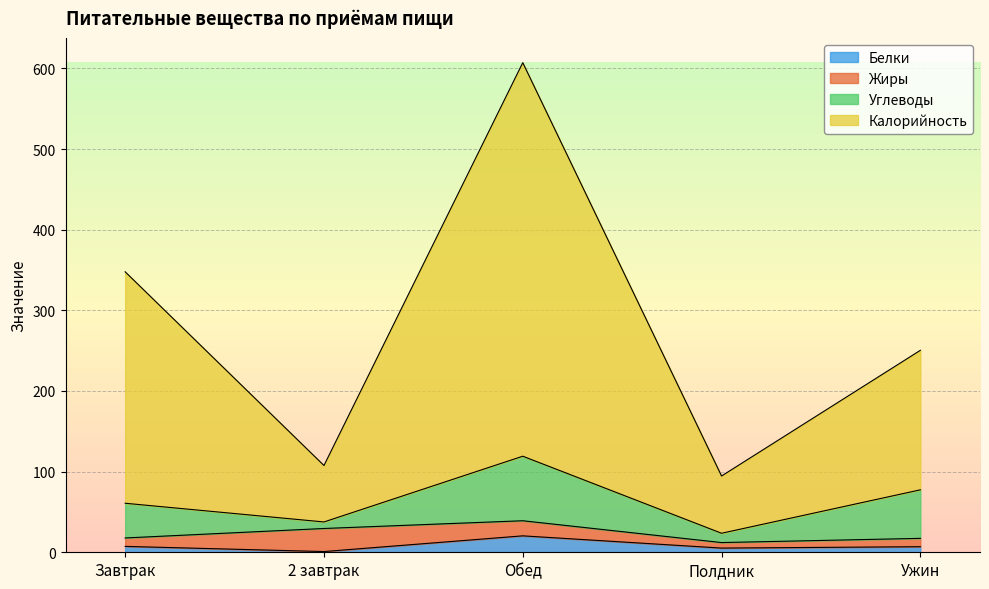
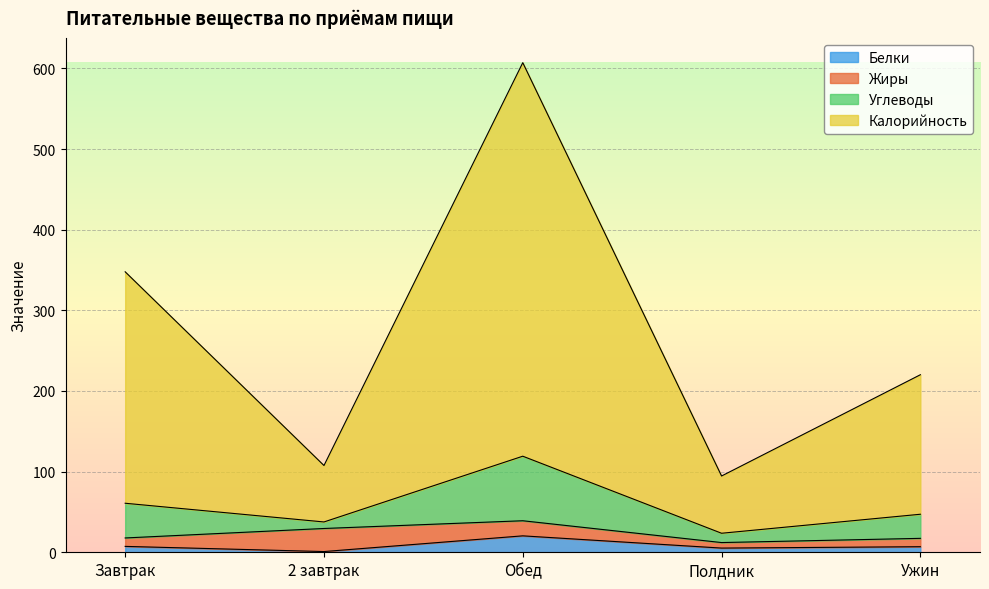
Углеводы, Ужин: 60 -> 30
